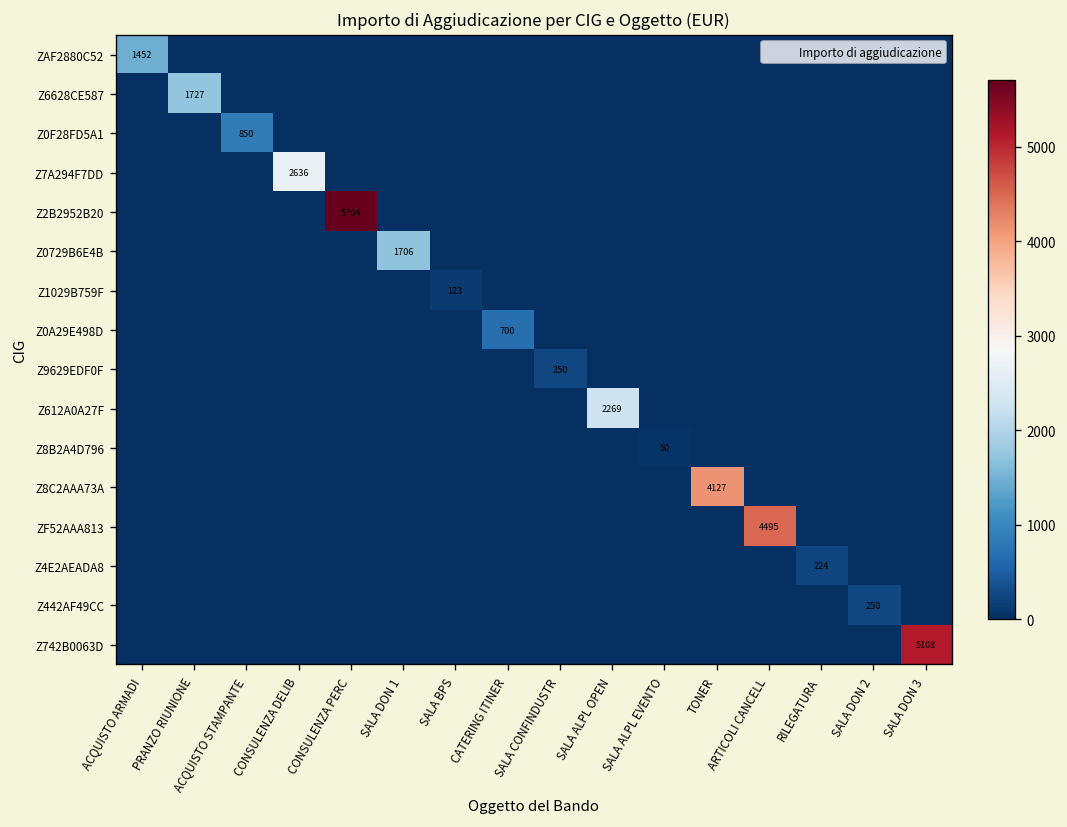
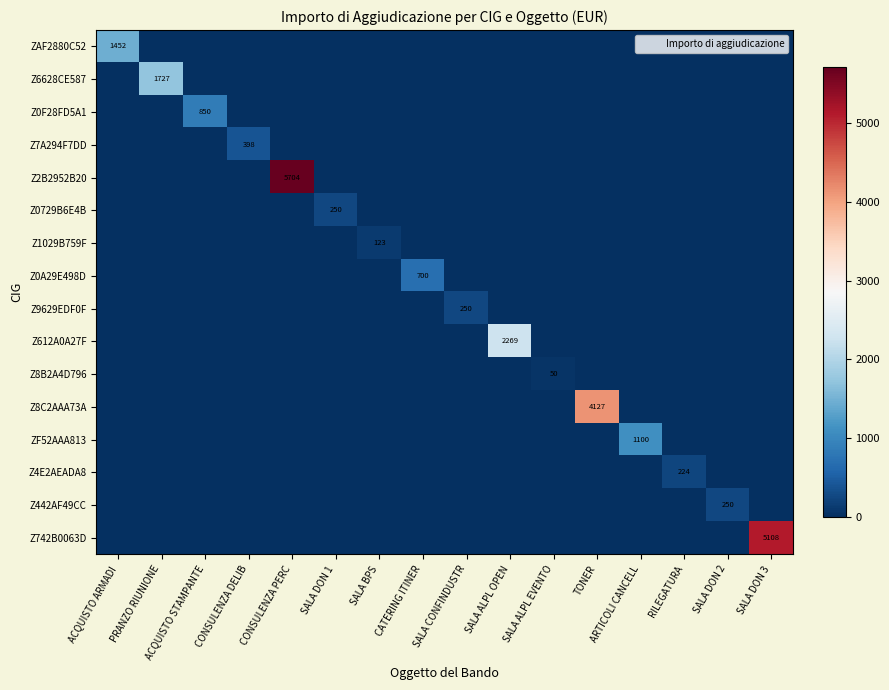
Z7A294F7DD, CONSULENZA DELIB: 2636 -> 398
Z0729B6E4B, SALA DON 1: 1706 -> 250
ZF52AAA813, ARTICOLI CANCELL: 4495 -> 1100
